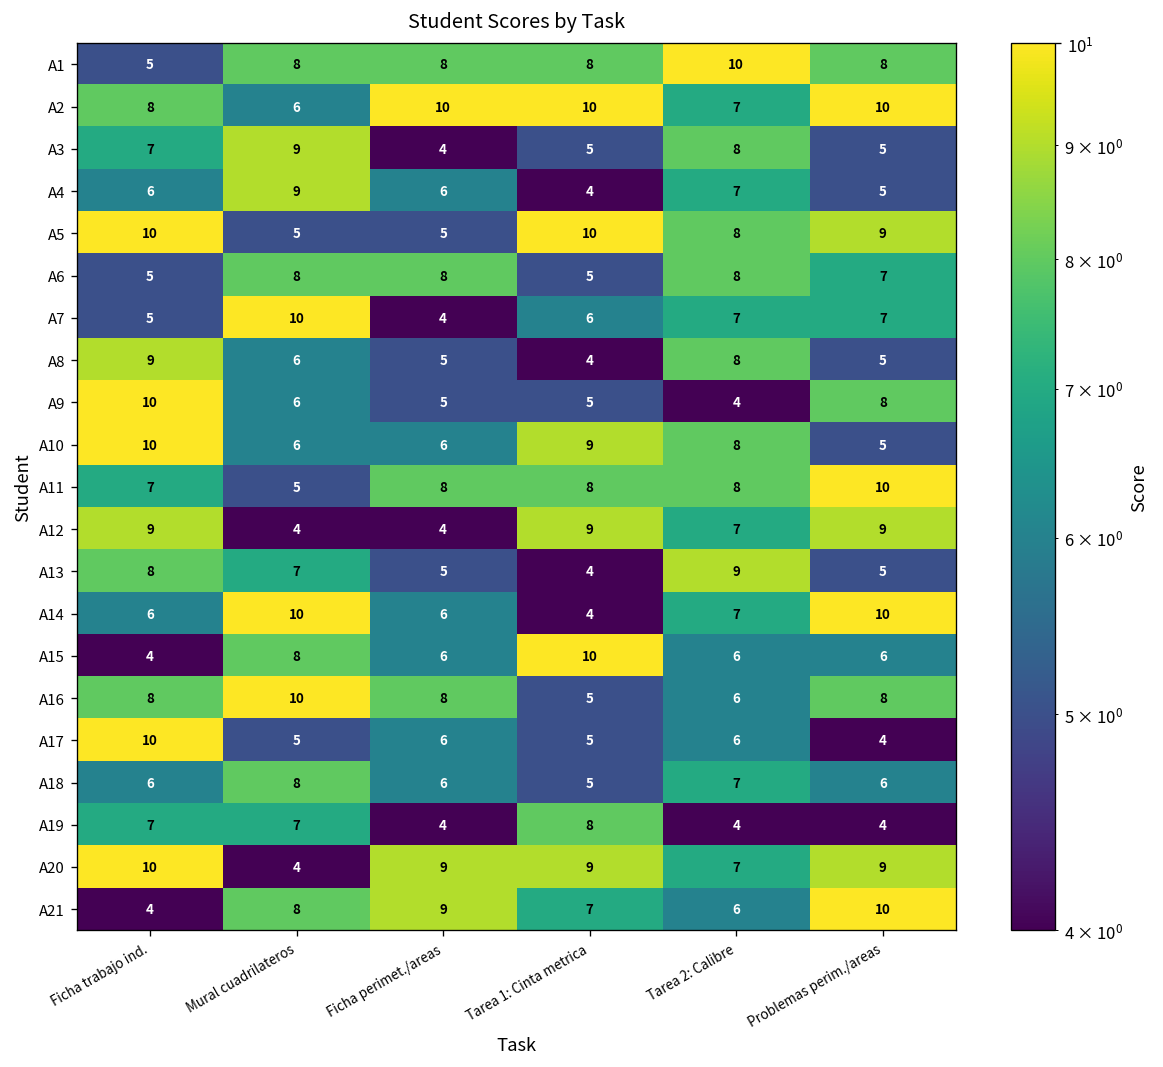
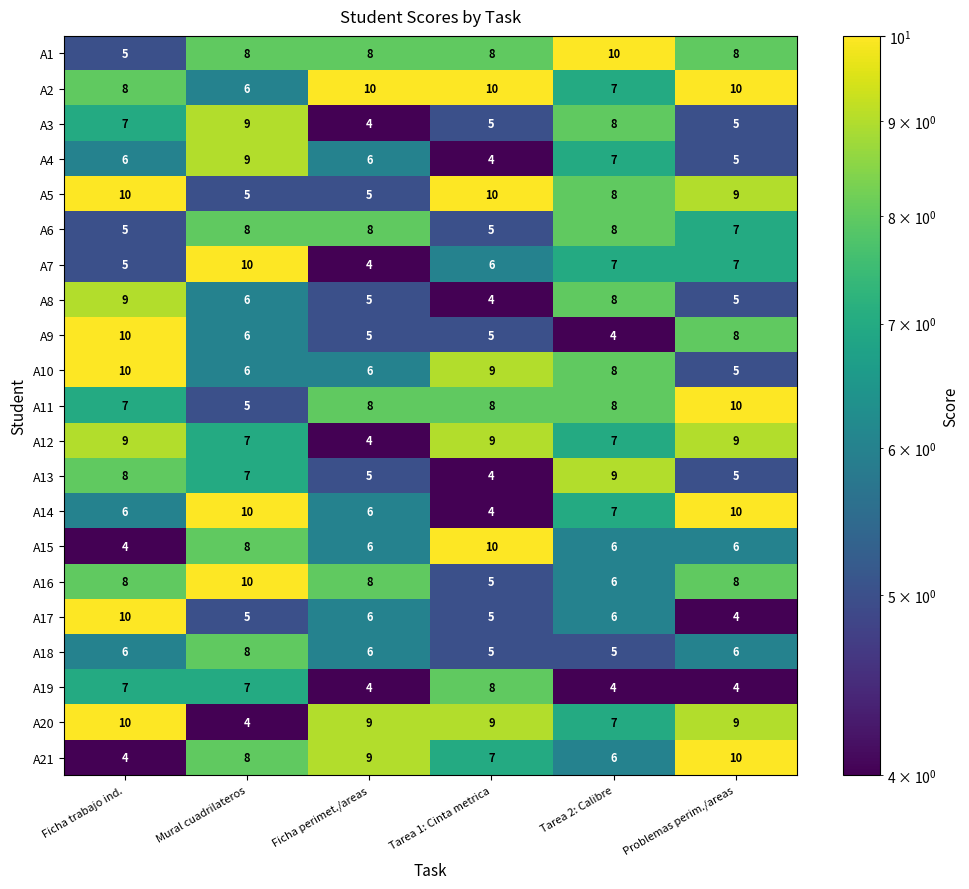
A12, Mural cuadrilateros: 4 -> 7
A18, Tarea 2: Calibre: 7 -> 5
